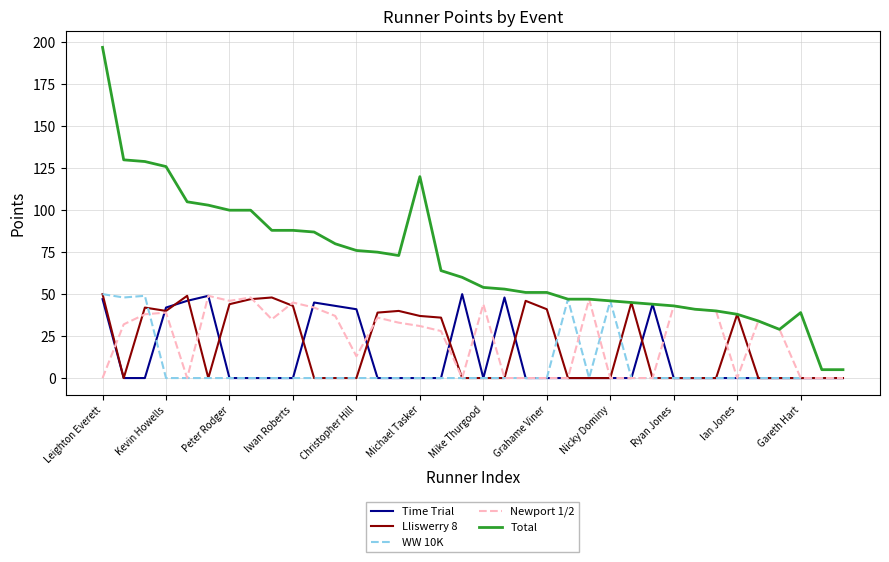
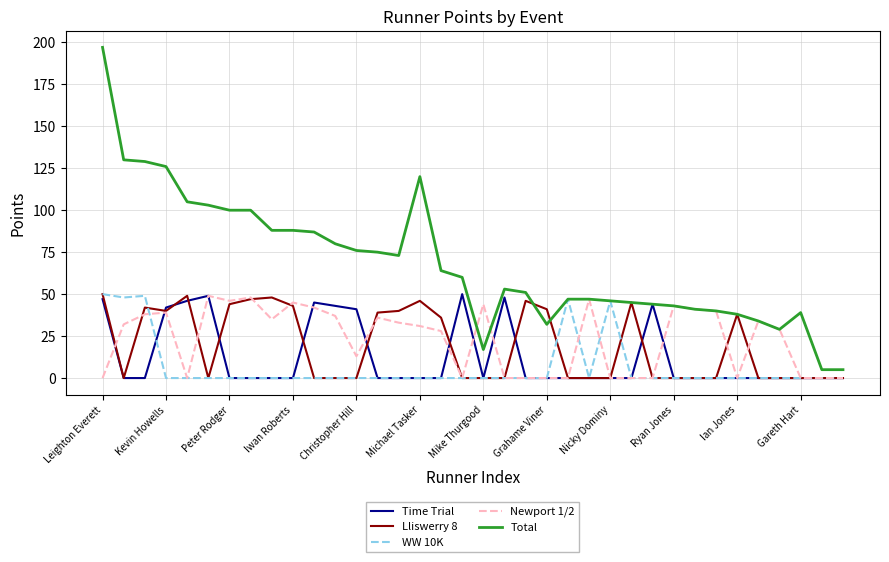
Lliswerry 8, Michael Tasker: 37 -> 46
Total, Mike Thurgood: 54 -> 17
Total, Grahame Viner: 51 -> 32
